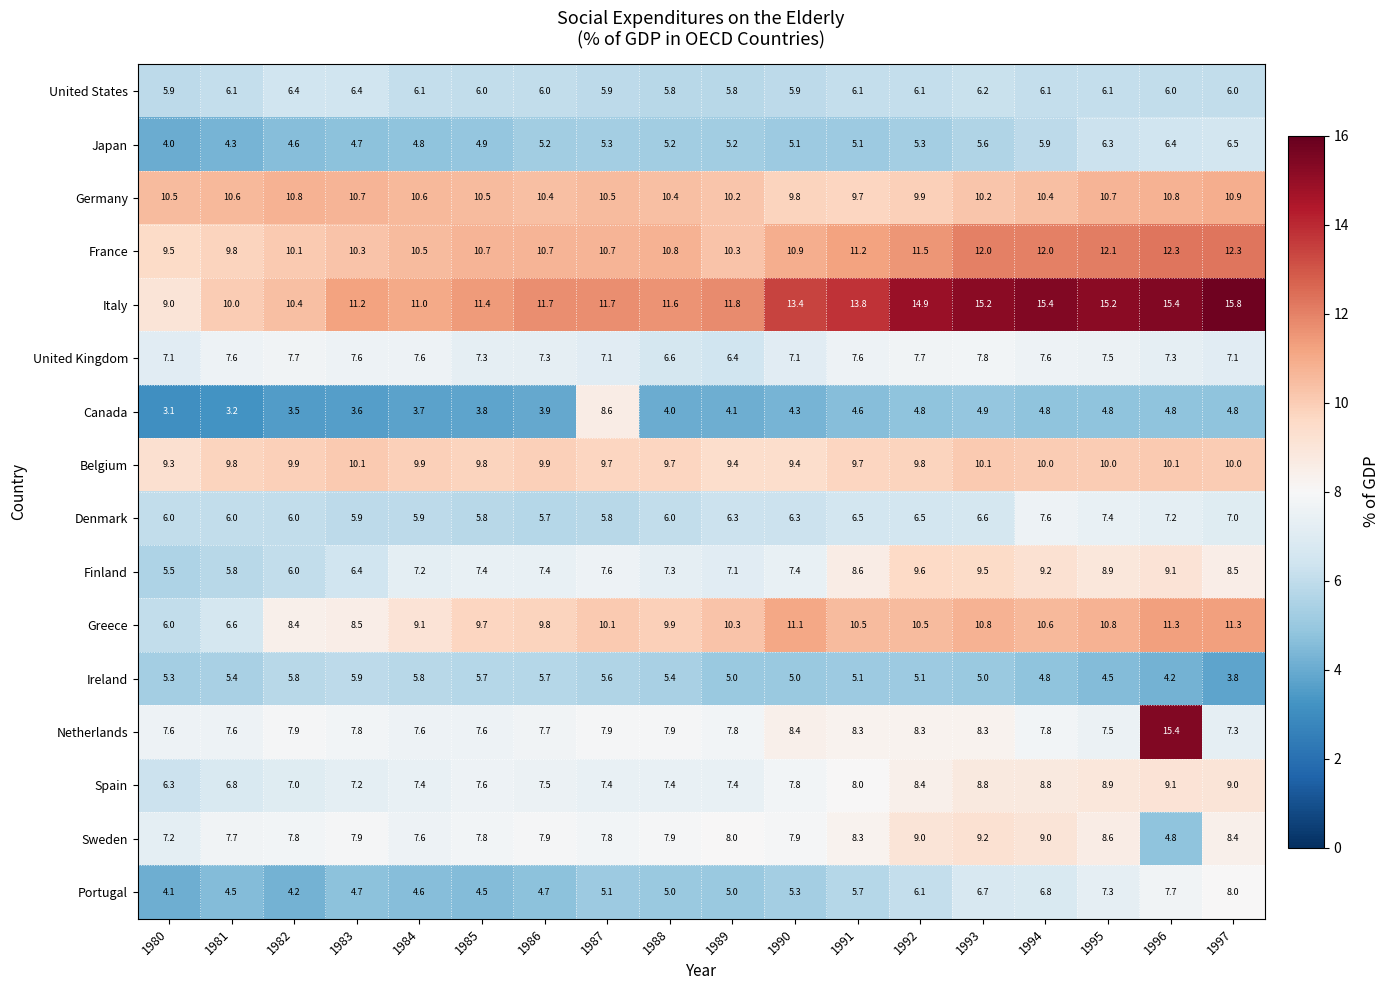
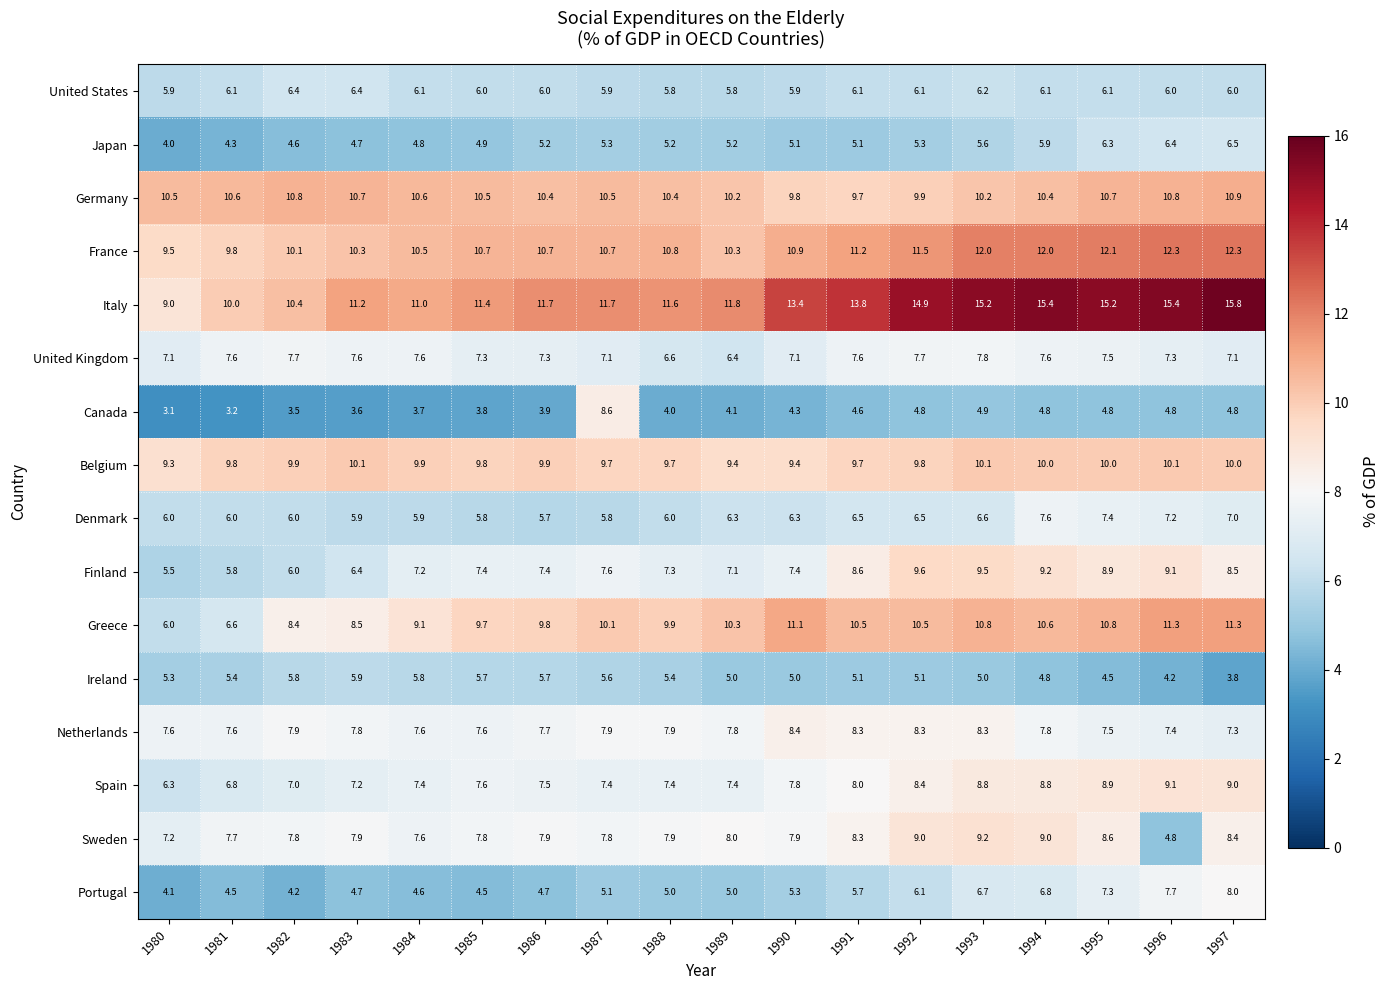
Netherlands, 1996: 15.4 -> 7.4
